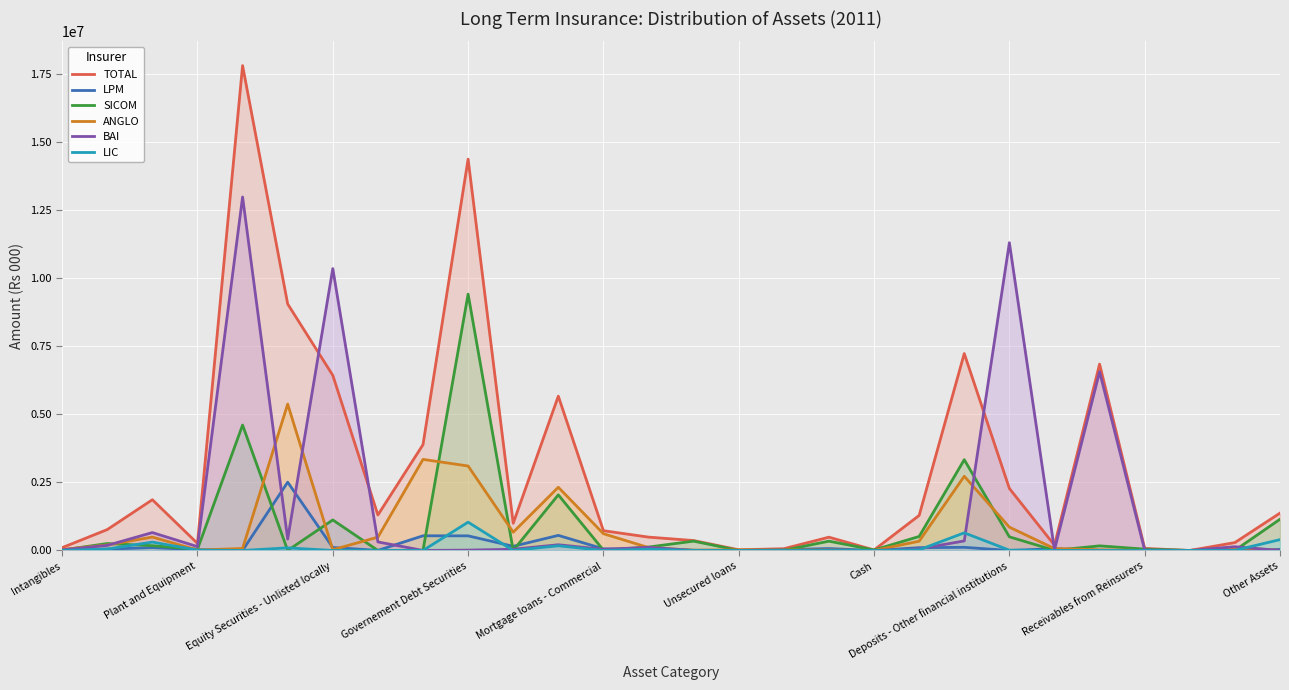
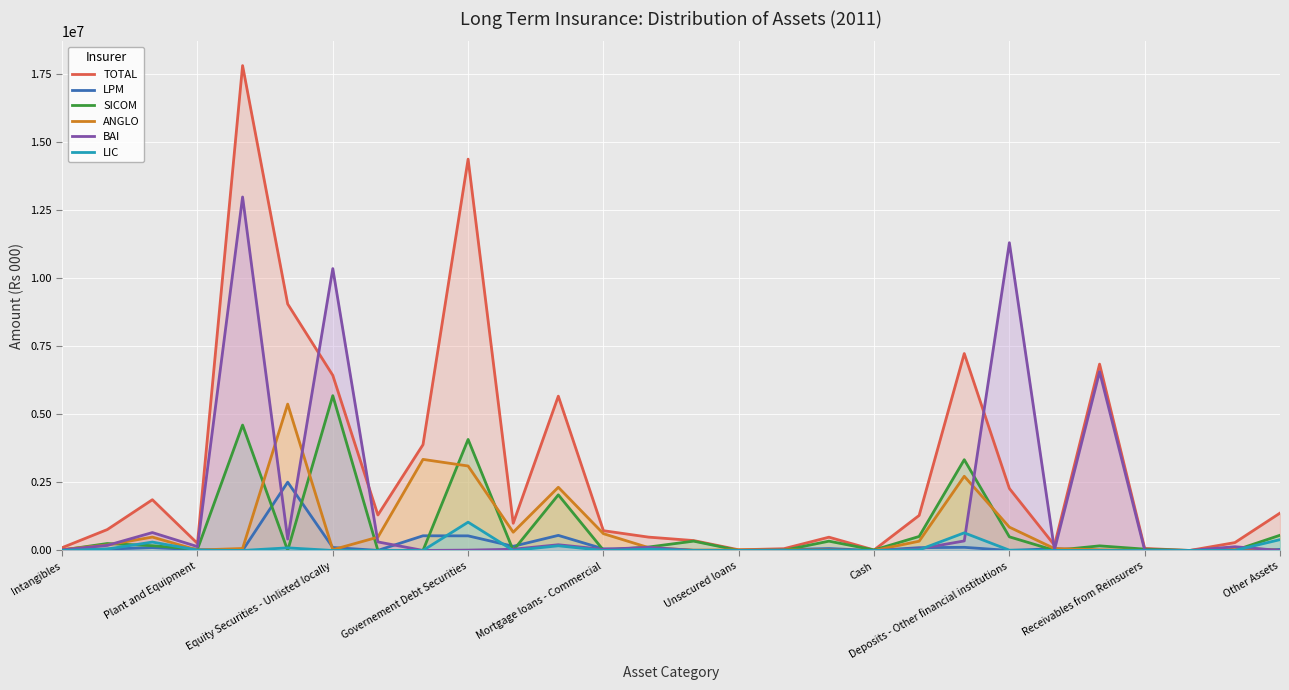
SICOM, Equity Securities - Unlisted locally: 1100000 -> 5700000
SICOM, Governement Debt Securities: 9400000 -> 4100000
SICOM, Other Assets: 1100000 -> 600000
